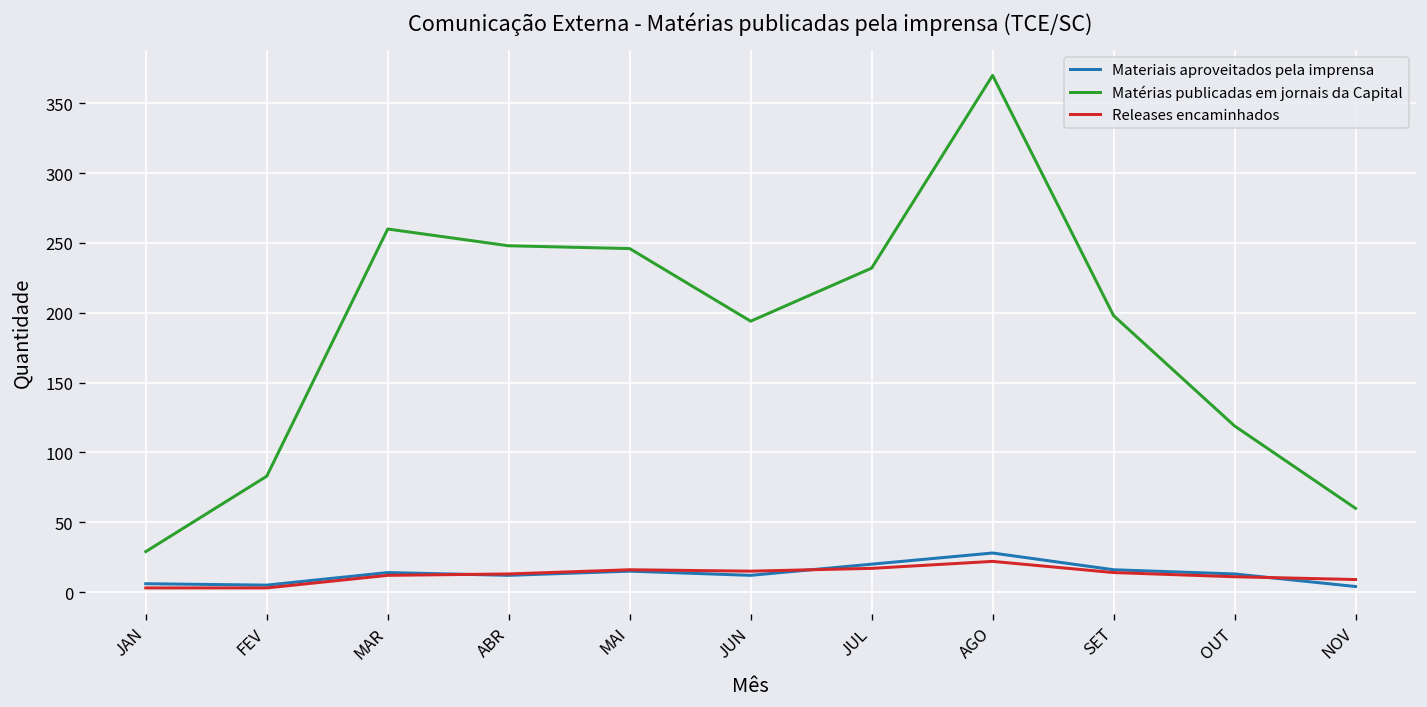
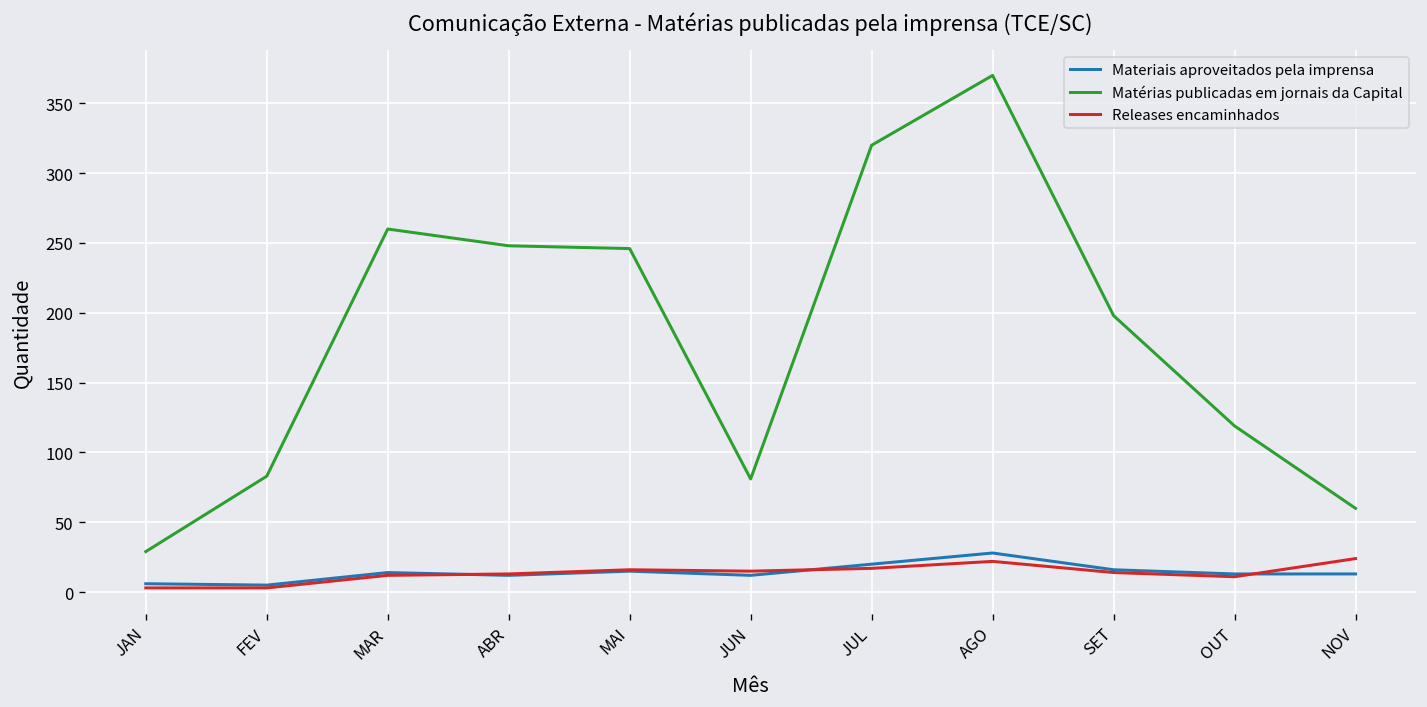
Matérias publicadas em jornais da Capital, JUN: 194 -> 81
Matérias publicadas em jornais da Capital, JUL: 232 -> 320
Materiais aproveitados pela imprensa, NOV: 4 -> 13
Releases encaminhados, NOV: 9 -> 24
